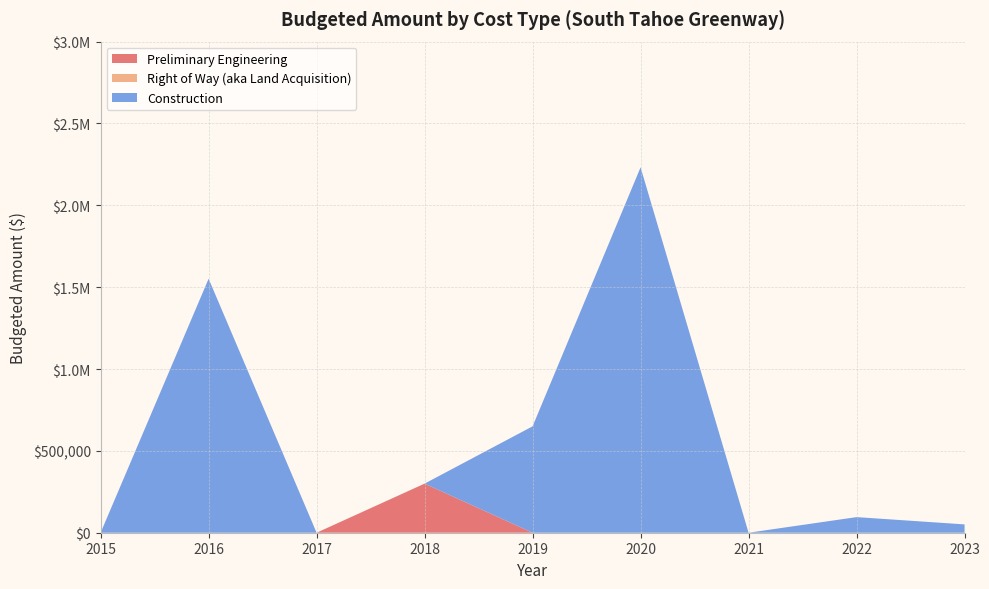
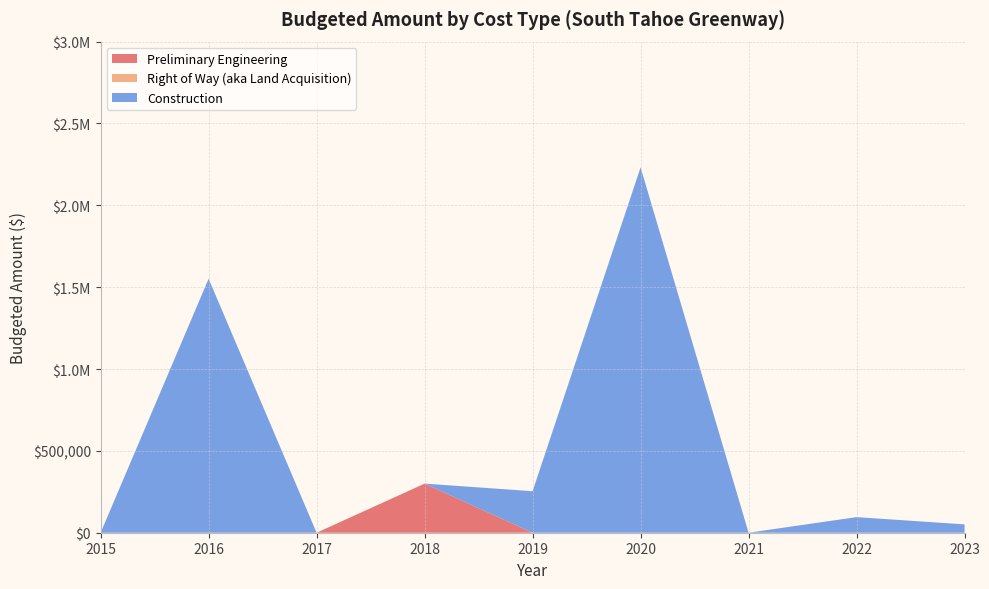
Construction, 2019: $650,000 -> $250,000
